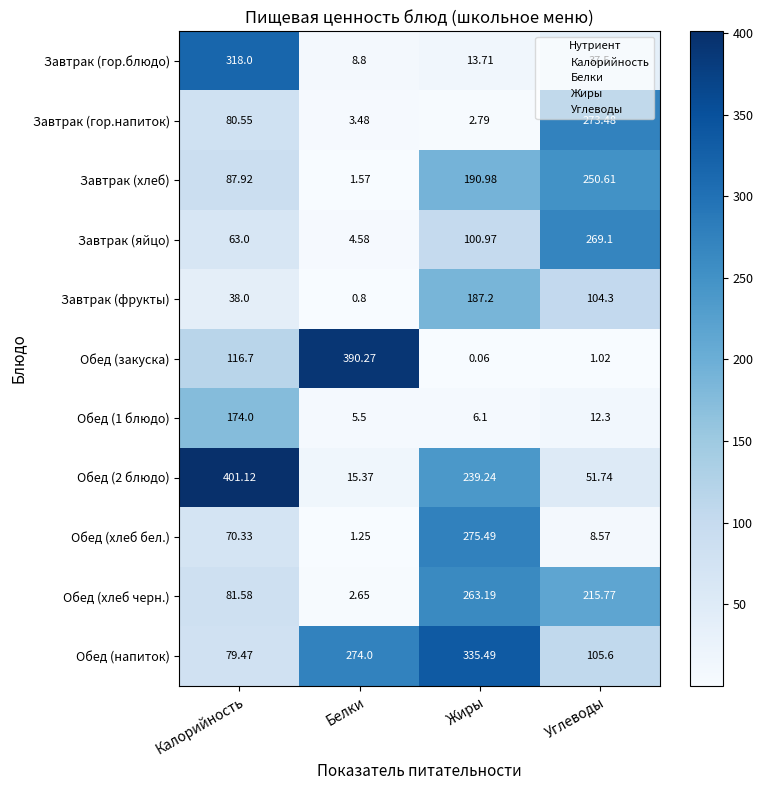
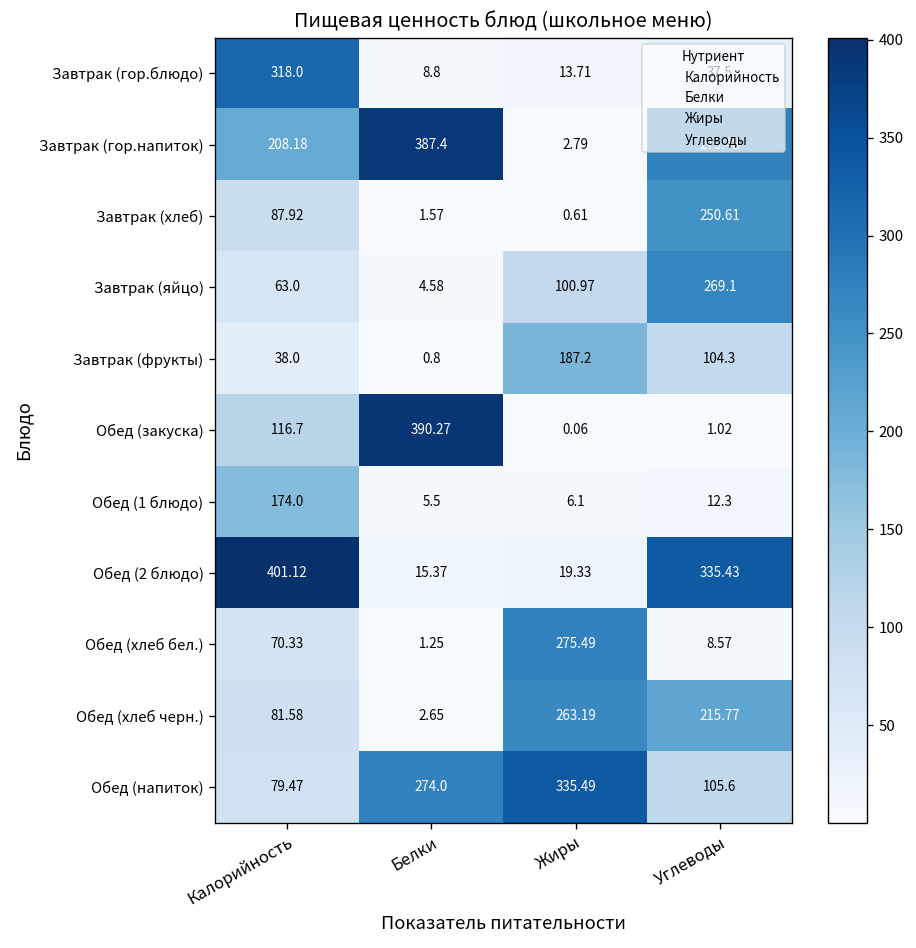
Завтрак (гор.напиток), Калорийность: 80.55 -> 208.18
Завтрак (гор.напиток), Белки: 3.48 -> 387.4
Завтрак (хлеб), Жиры: 190.98 -> 0.61
Обед (2 блюдо), Жиры: 239.24 -> 19.33
Обед (2 блюдо), Углеводы: 51.74 -> 335.43
